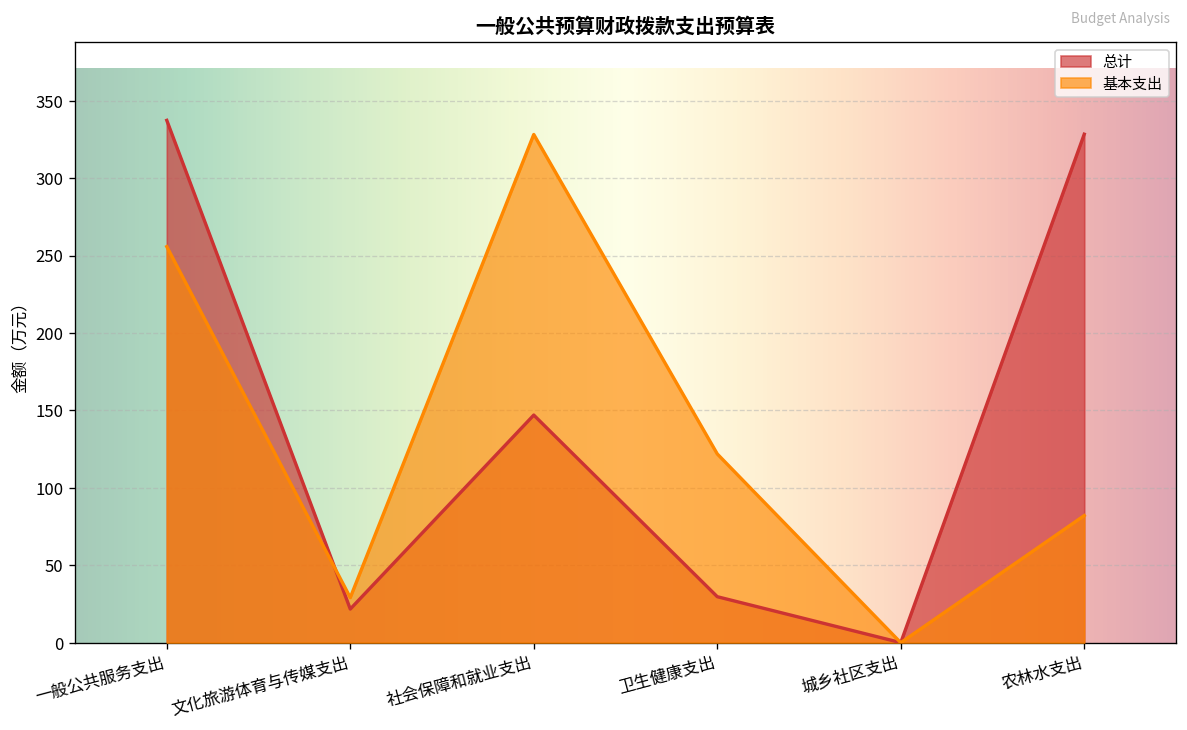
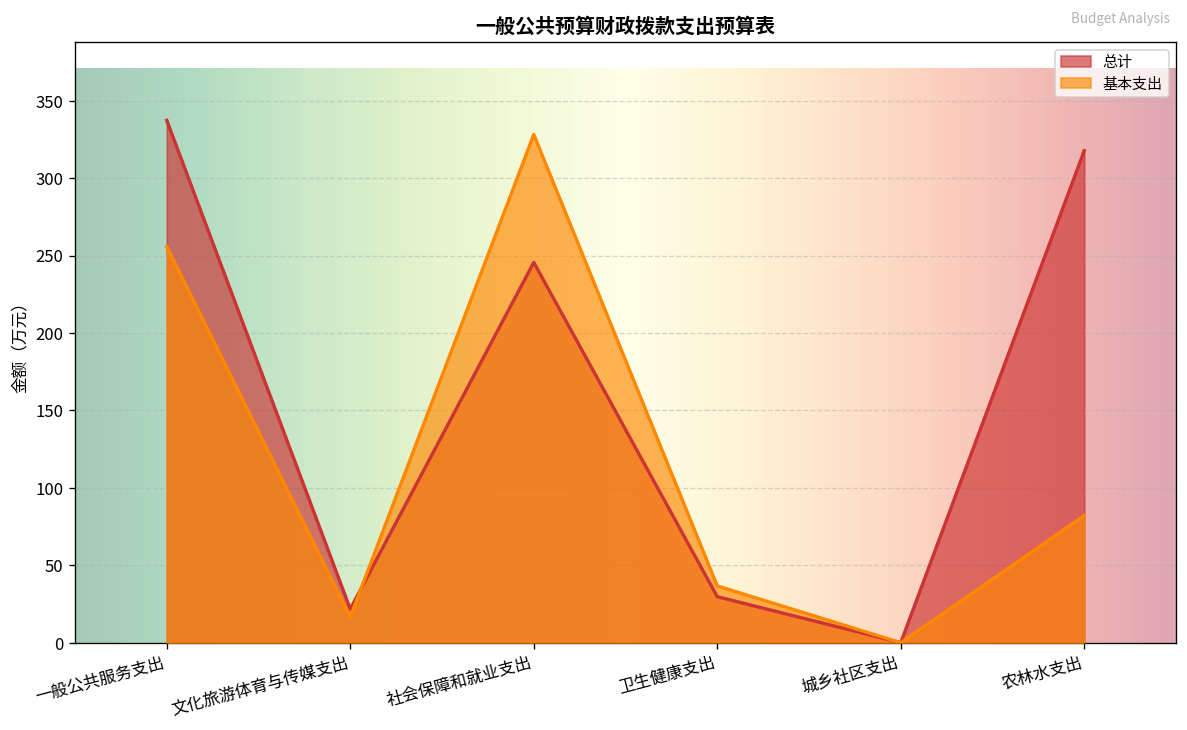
基本支出, 文化旅游体育与传媒支出: 29 -> 17
总计, 社会保障和就业支出: 147 -> 246
基本支出, 卫生健康支出: 122 -> 37
总计, 农林水支出: 328 -> 318
